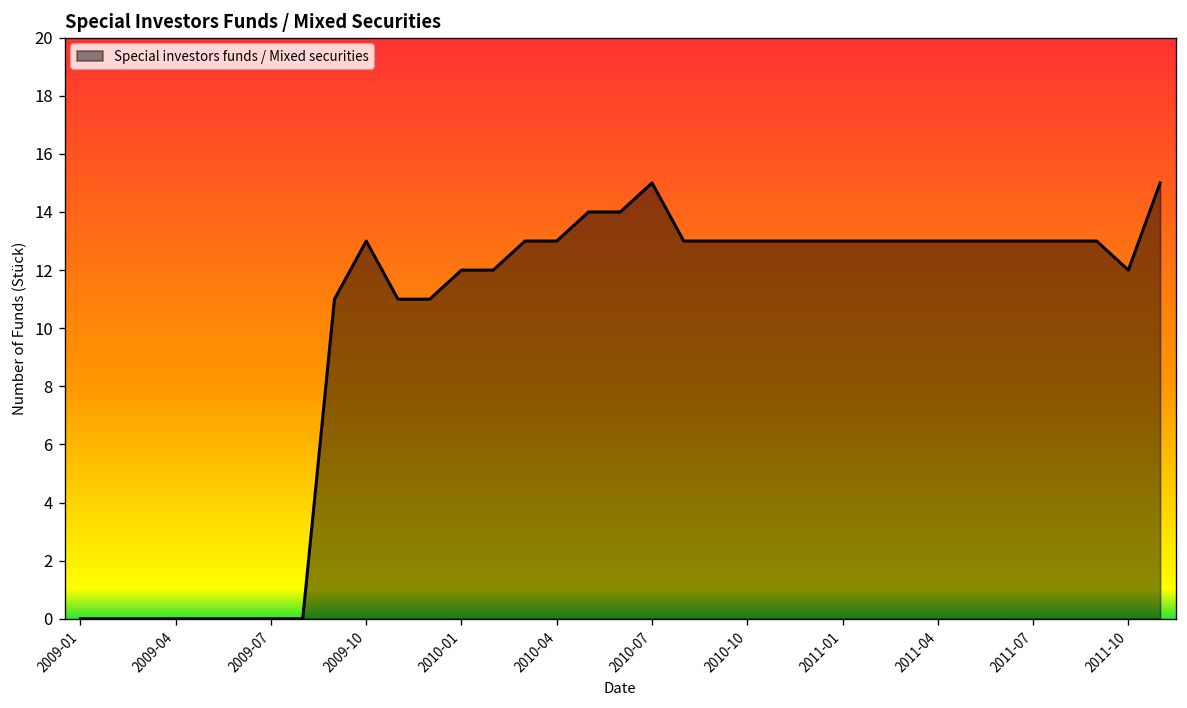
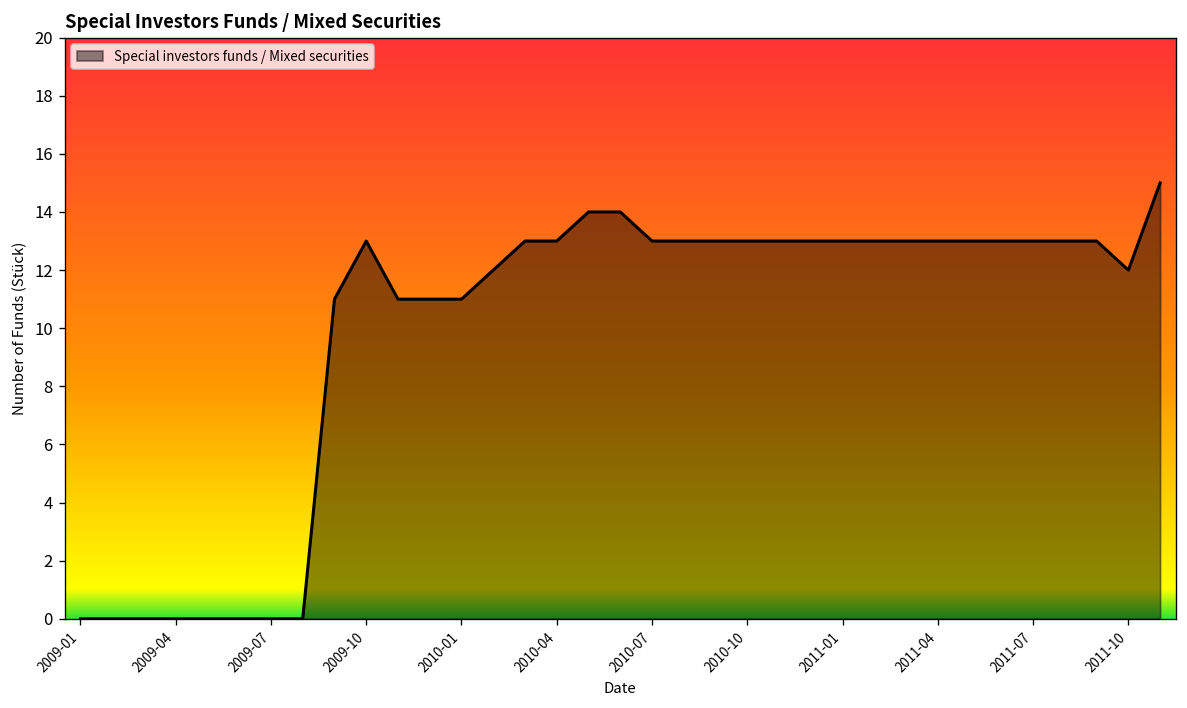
2010-01: 12 -> 11
2010-07: 15 -> 13
